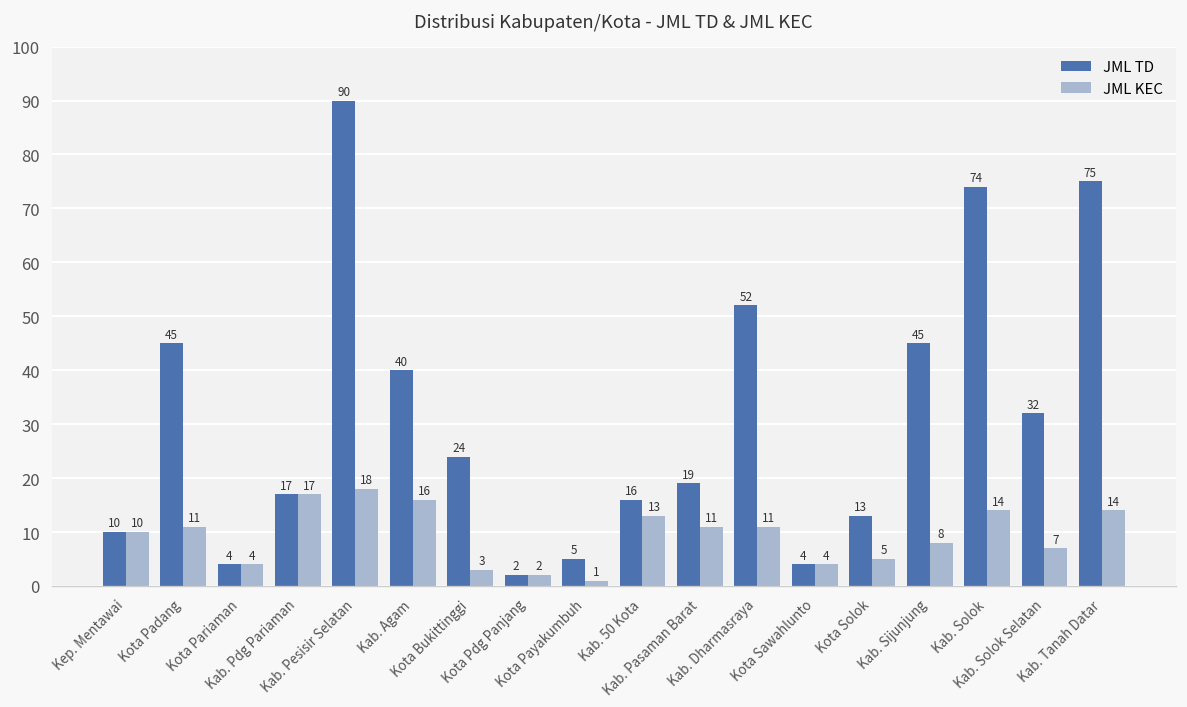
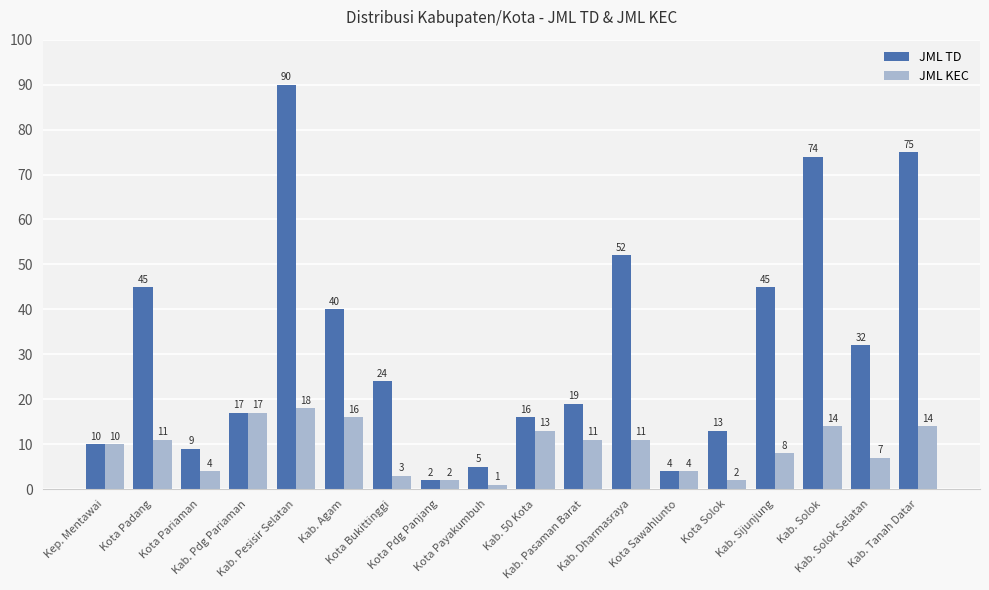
JML TD, Kota Pariaman: 4 -> 9
JML KEC, Kota Solok: 5 -> 2
